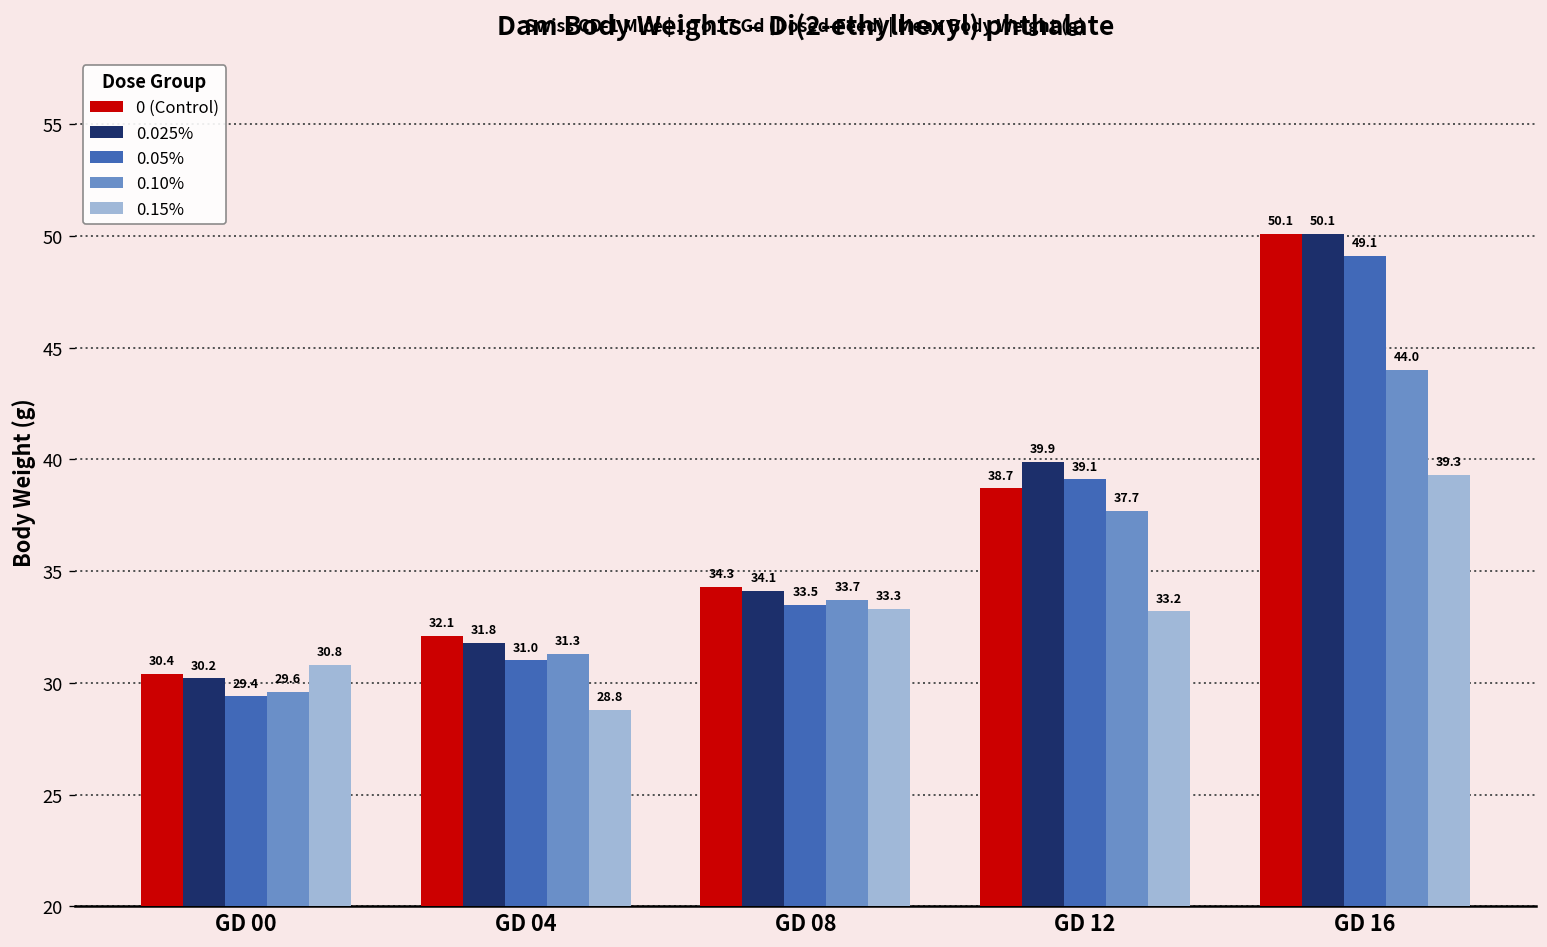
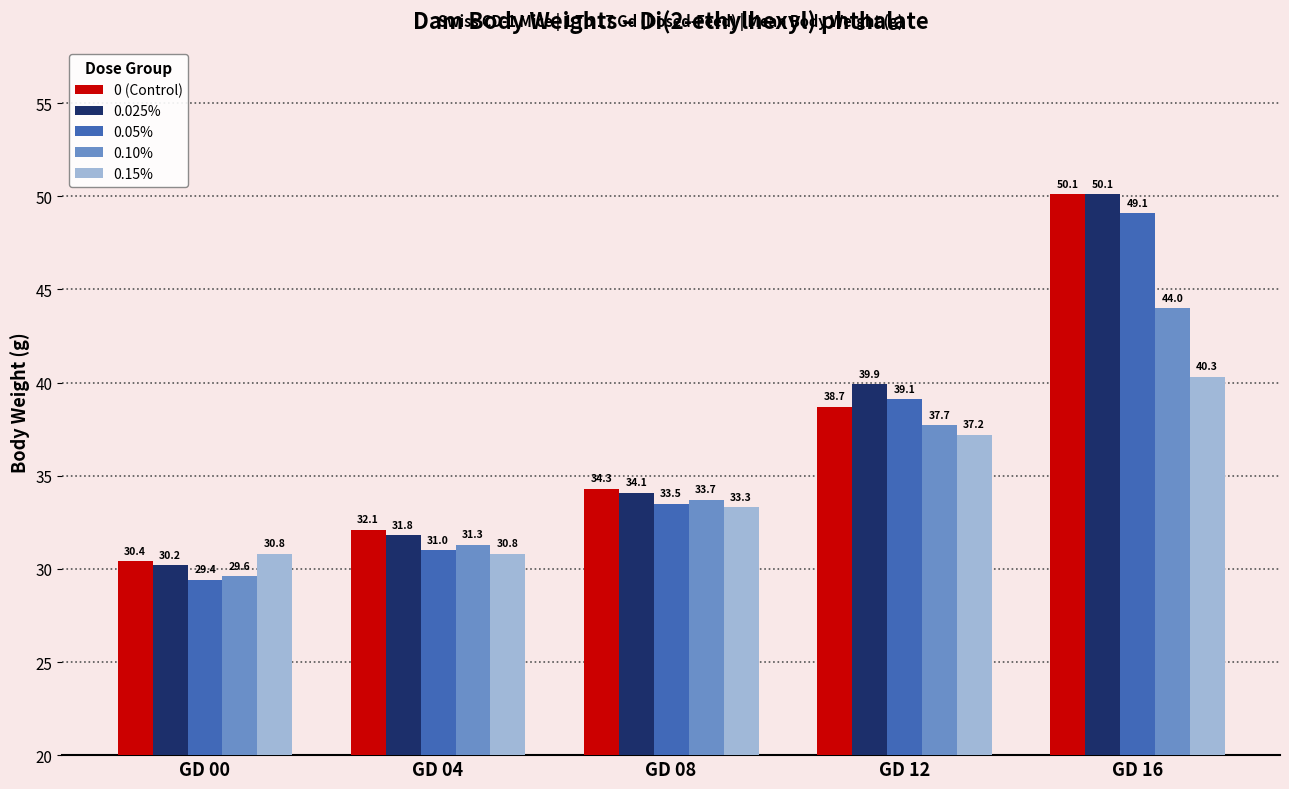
0.15%, GD 04: 28.8 -> 30.8
0.15%, GD 12: 33.2 -> 37.2
0.15%, GD 16: 39.3 -> 40.3
